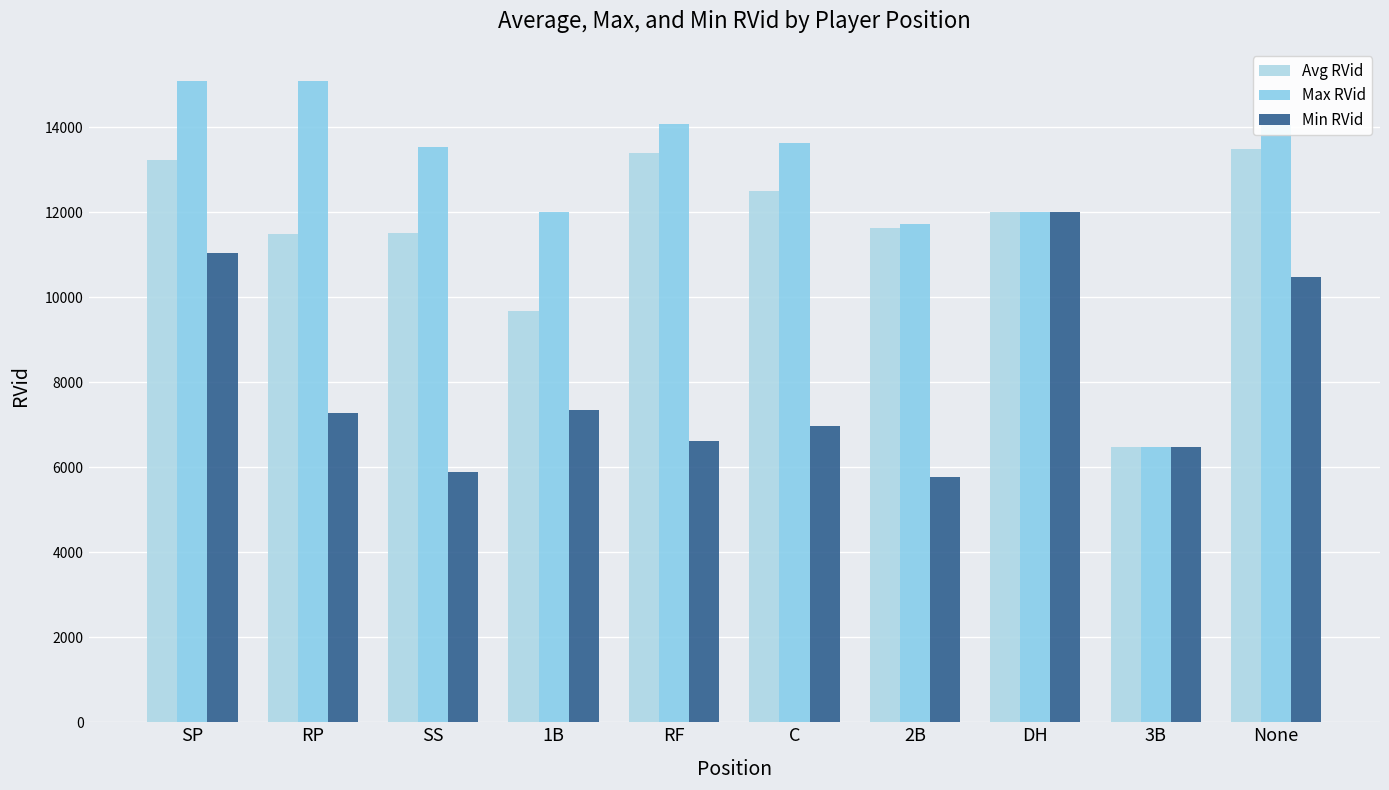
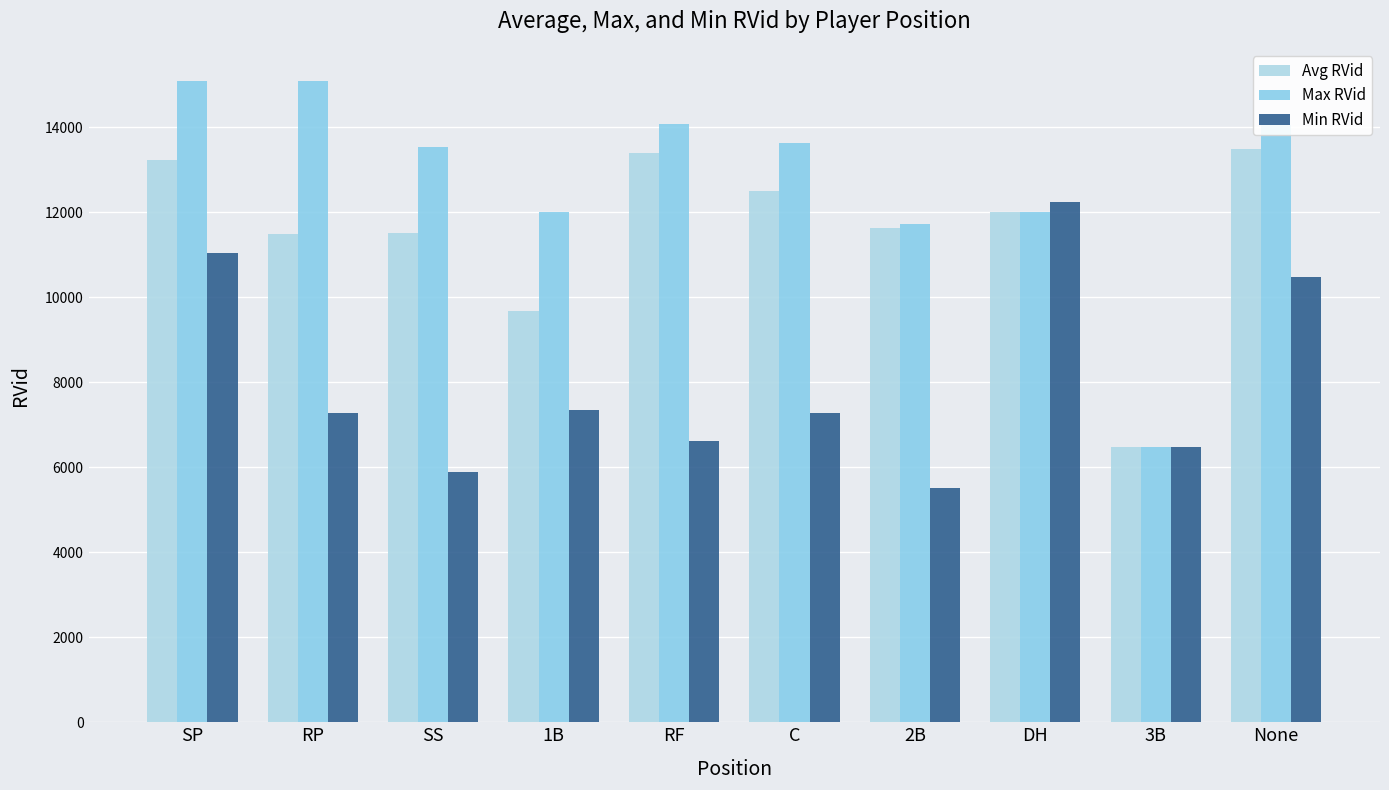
Min RVid, C: 7000 -> 7300
Min RVid, 2B: 5800 -> 5500
Min RVid, DH: 12000 -> 12200
